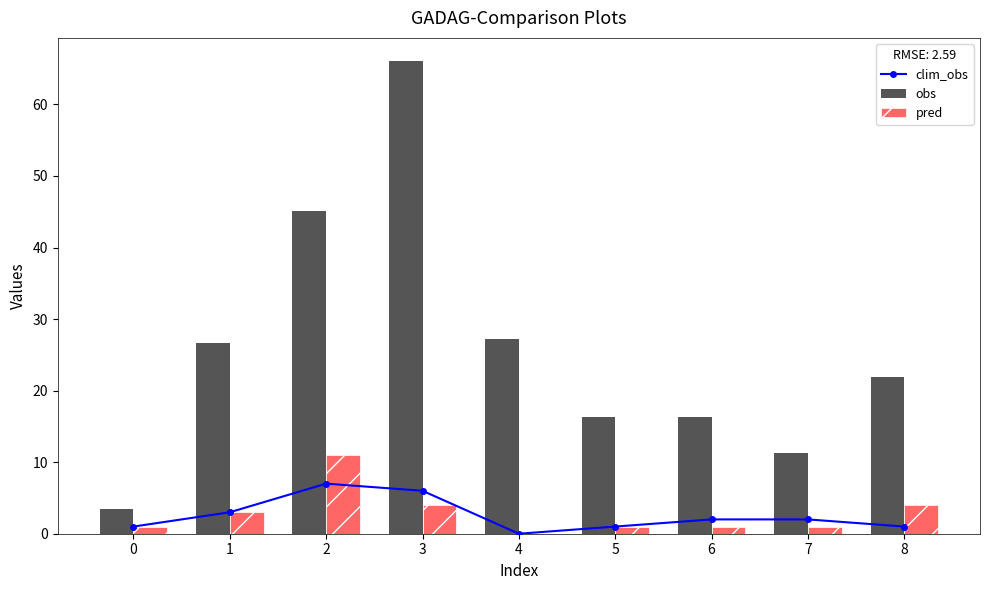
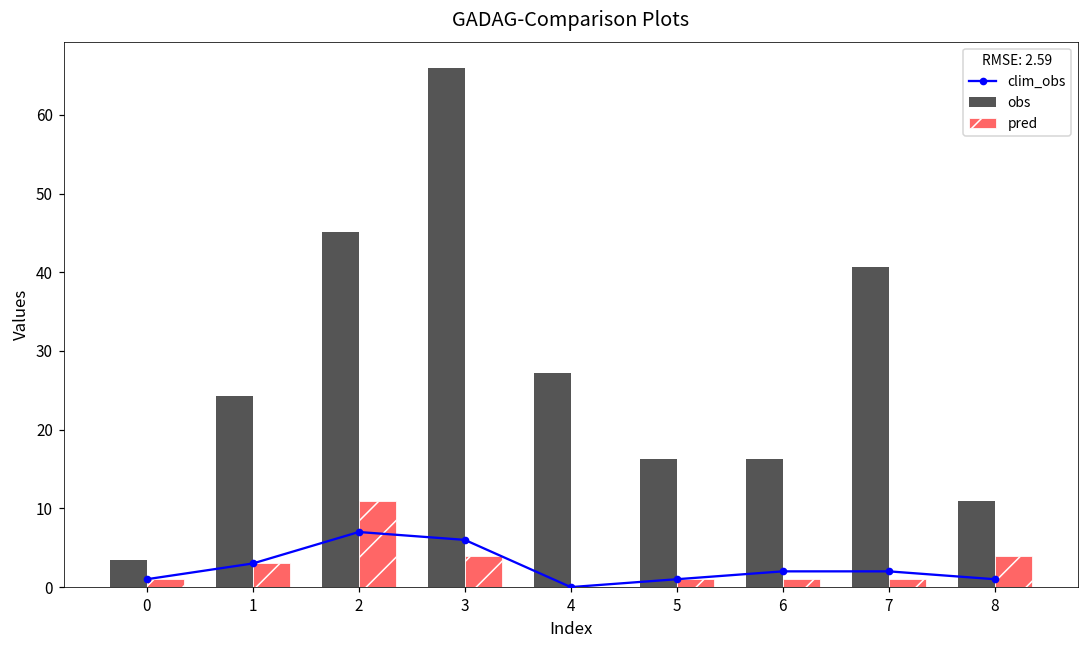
obs, 1: 27 -> 24
obs, 7: 11 -> 41
obs, 8: 22 -> 11
